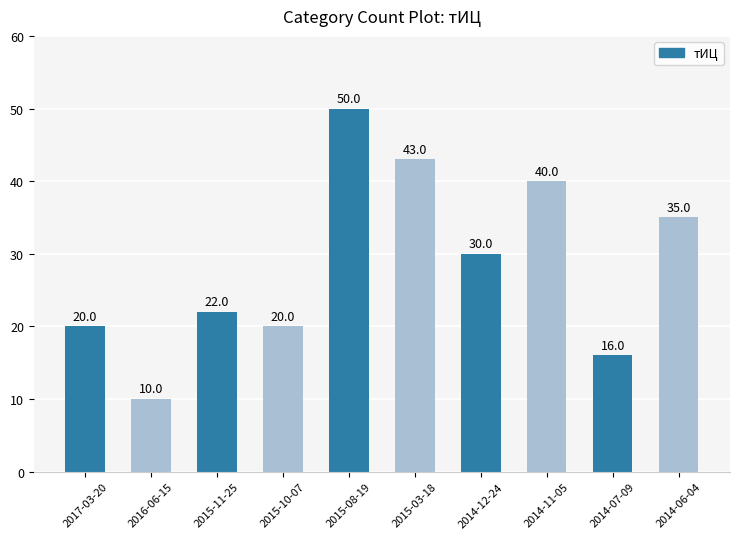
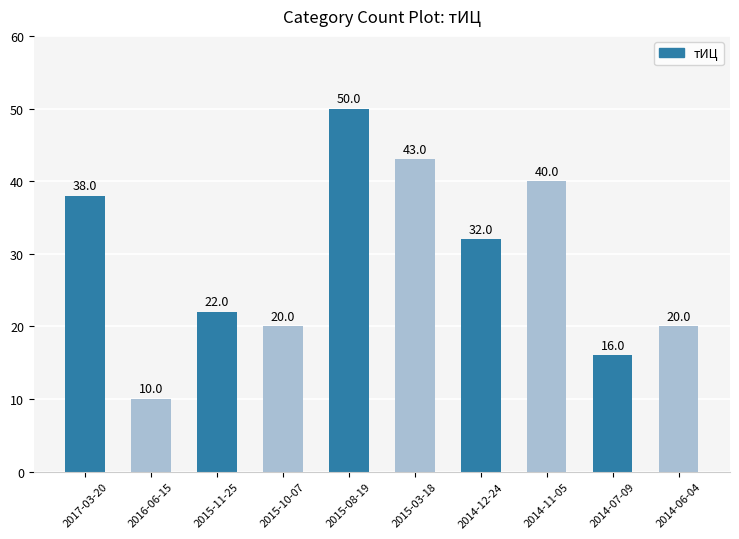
2017-03-20: 20.0 -> 38.0
2014-12-24: 30.0 -> 32.0
2014-06-04: 35.0 -> 20.0
